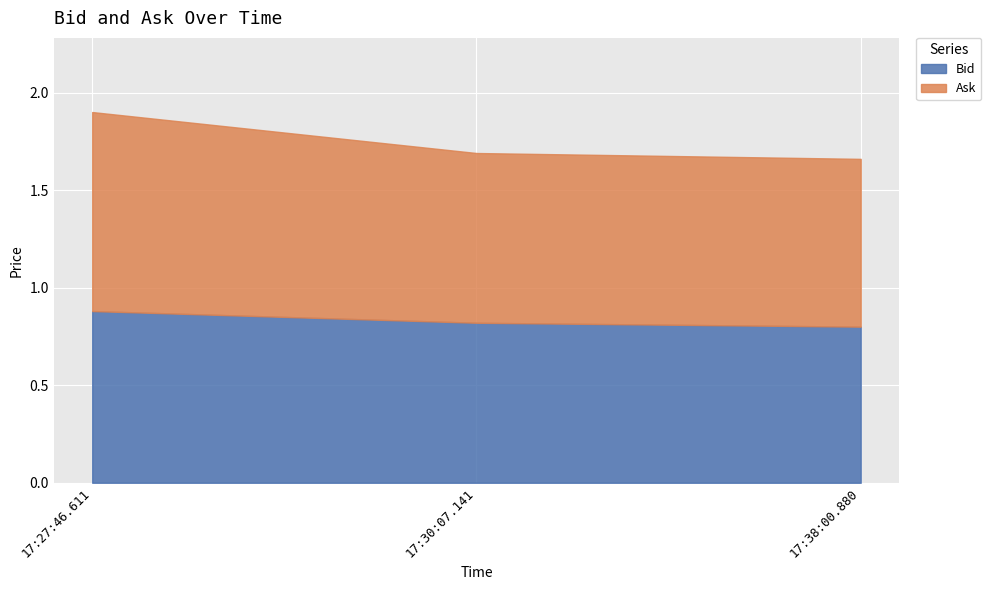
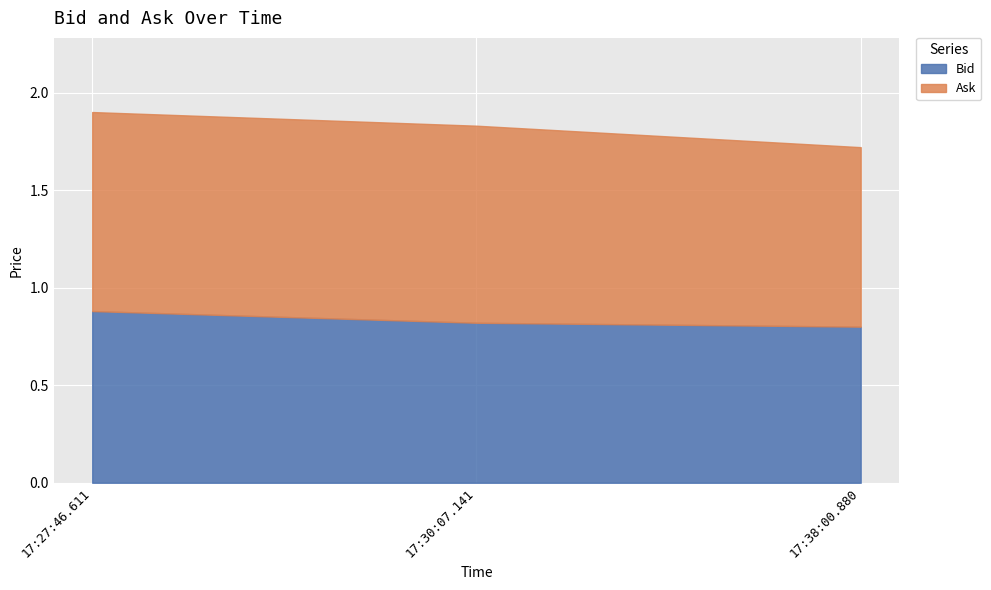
Ask, 17:30:07.141: 0.87 -> 1.01
Ask, 17:38:00.880: 0.86 -> 0.92
